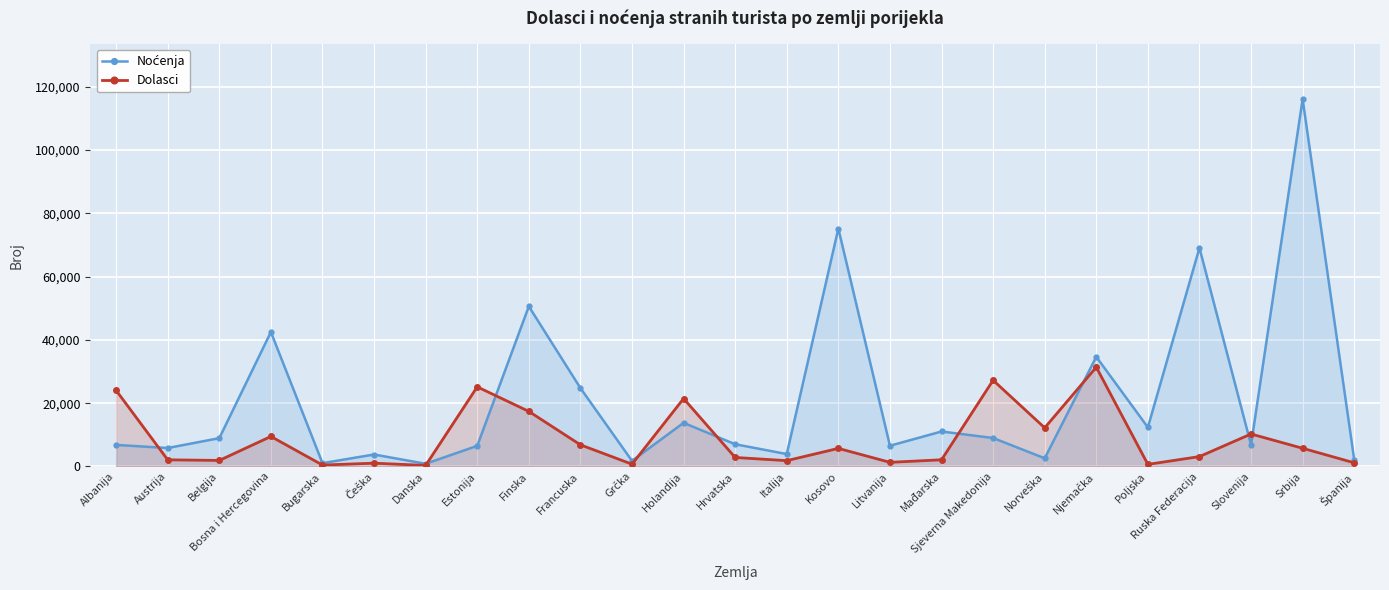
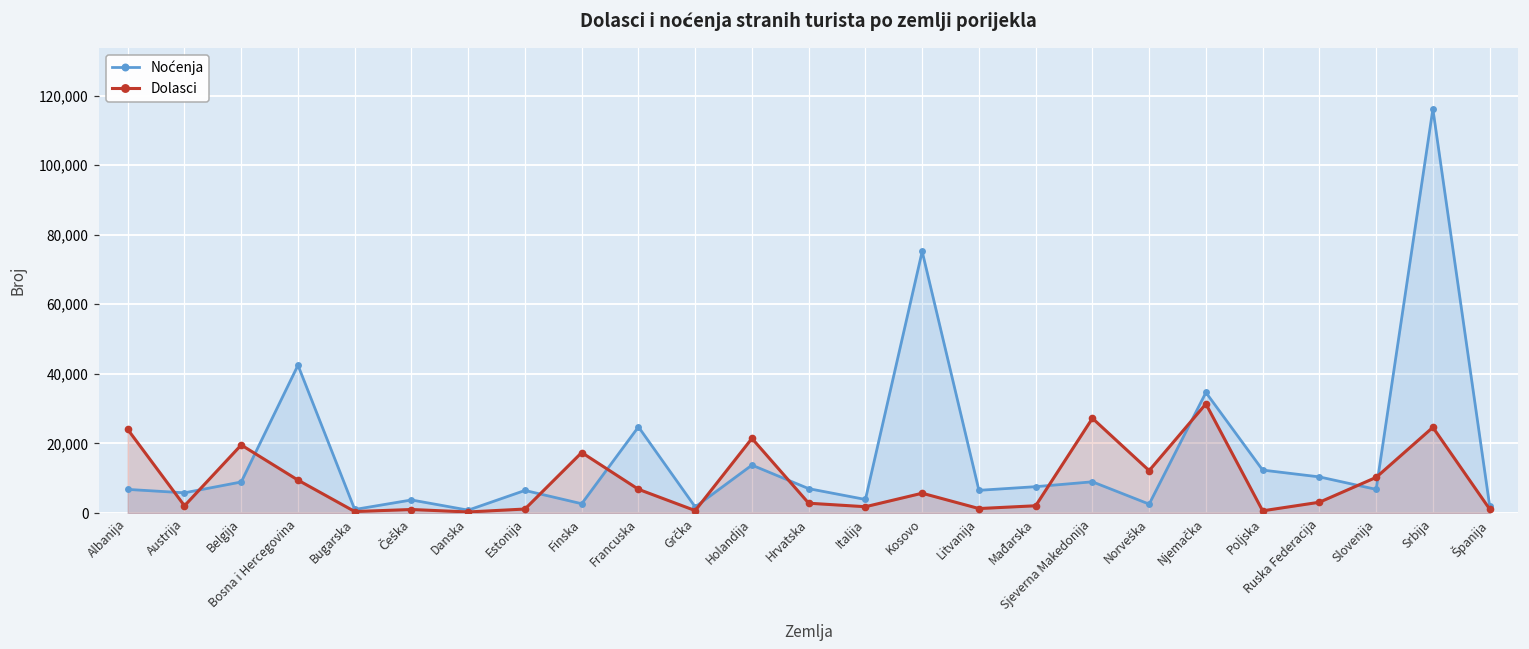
Dolasci, Belgija: 2,000 -> 20,000
Dolasci, Estonija: 25,000 -> 1,000
Noćenja, Finska: 51,000 -> 3,000
Noćenja, Mađarska: 11,000 -> 8,000
Noćenja, Ruska Federacija: 69,000 -> 10,000
Dolasci, Srbija: 6,000 -> 25,000
